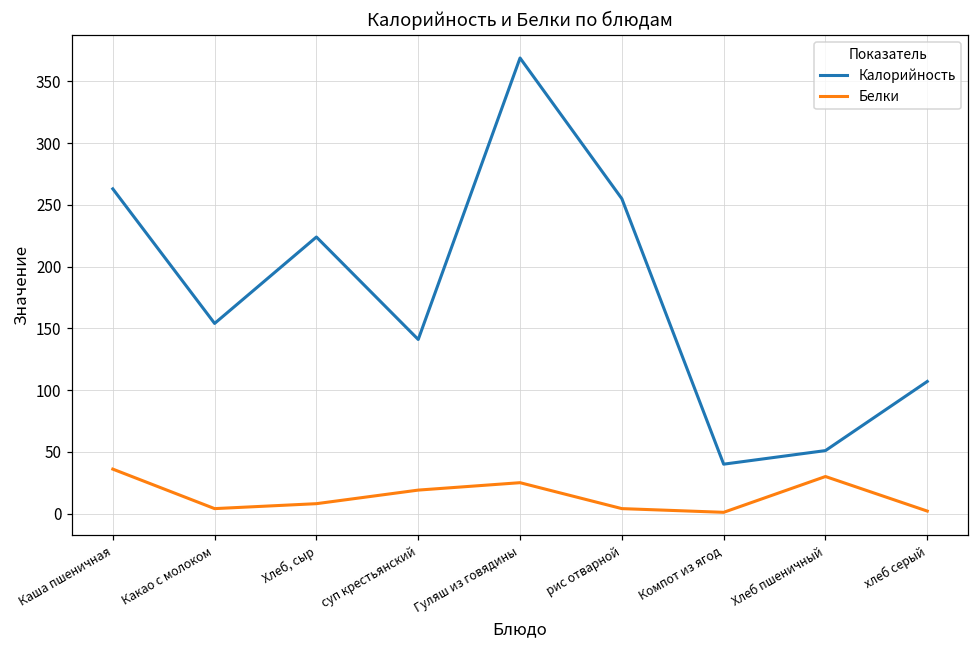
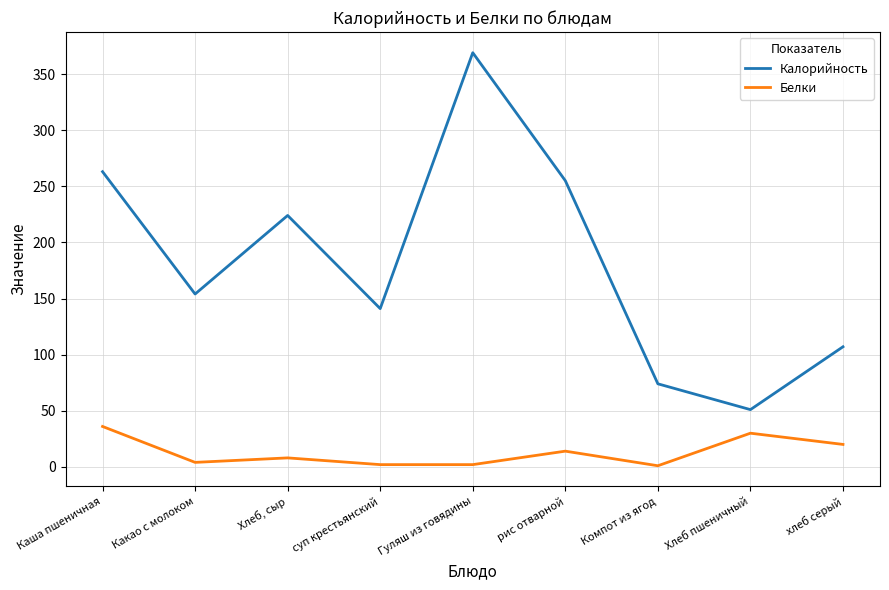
Белки, суп крестьянский: 19 -> 2
Белки, Гуляш из говядины: 25 -> 2
Белки, рис отварной: 4 -> 14
Калорийность, Компот из ягод: 40 -> 74
Белки, хлеб серый: 2 -> 20
